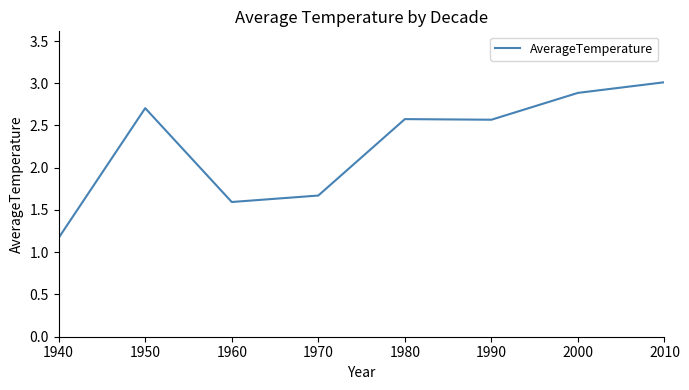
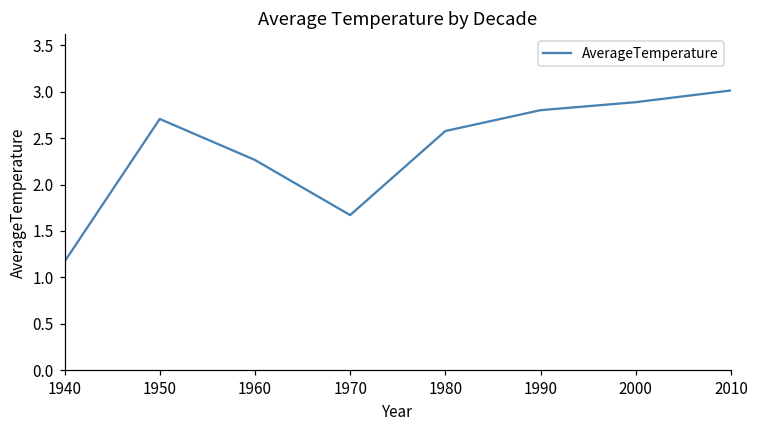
1960: 1.6 -> 2.3
1990: 2.6 -> 2.8
